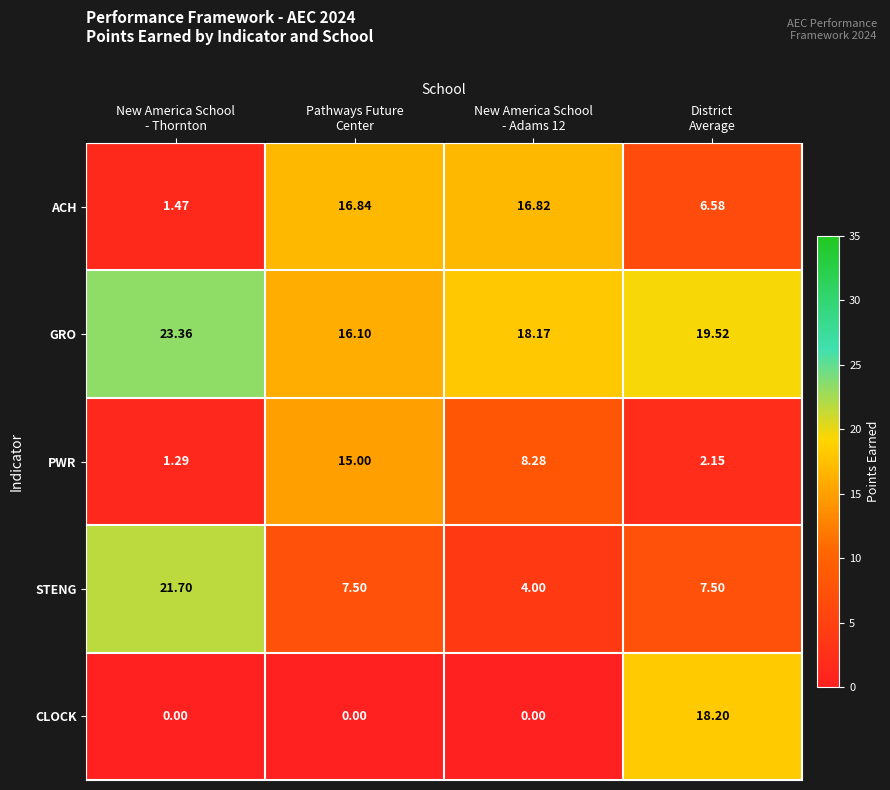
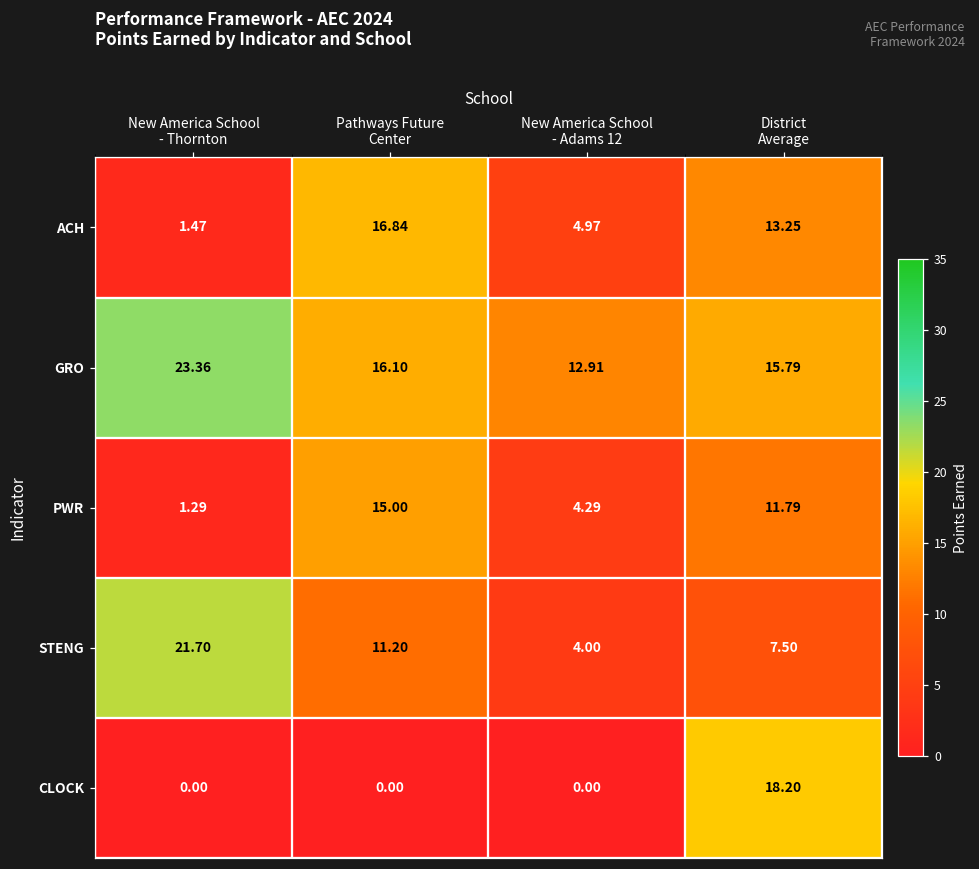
ACH, New America School - Adams 12: 16.82 -> 4.97
ACH, District Average: 6.58 -> 13.25
GRO, New America School - Adams 12: 18.17 -> 12.91
GRO, District Average: 19.52 -> 15.79
PWR, New America School - Adams 12: 8.28 -> 4.29
PWR, District Average: 2.15 -> 11.79
STENG, Pathways Future Center: 7.50 -> 11.20
